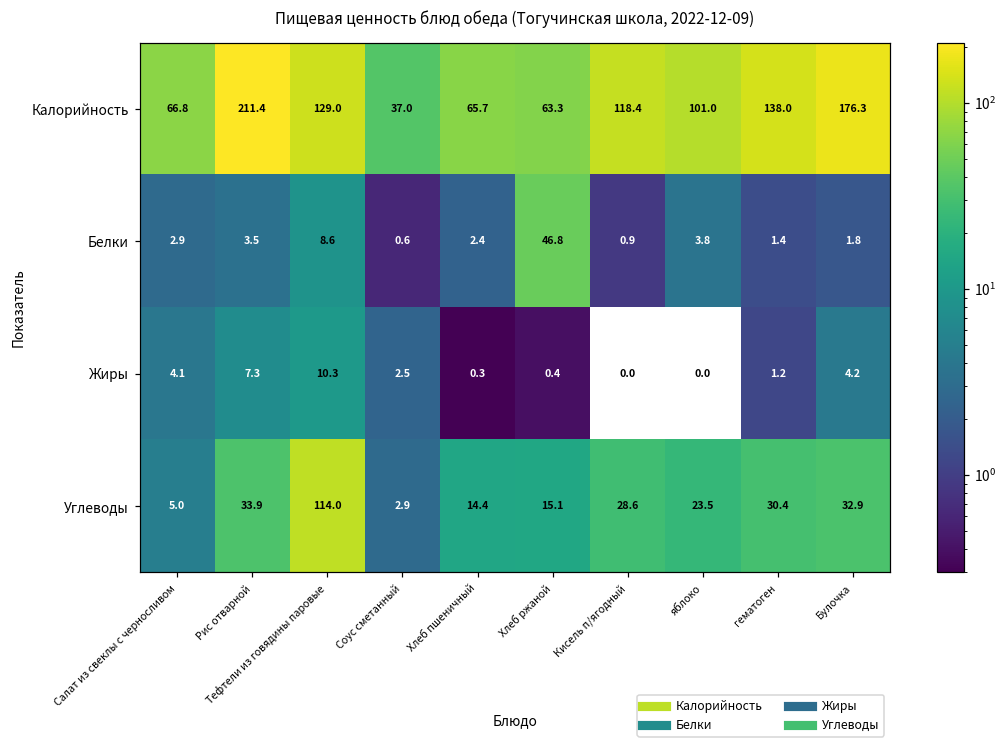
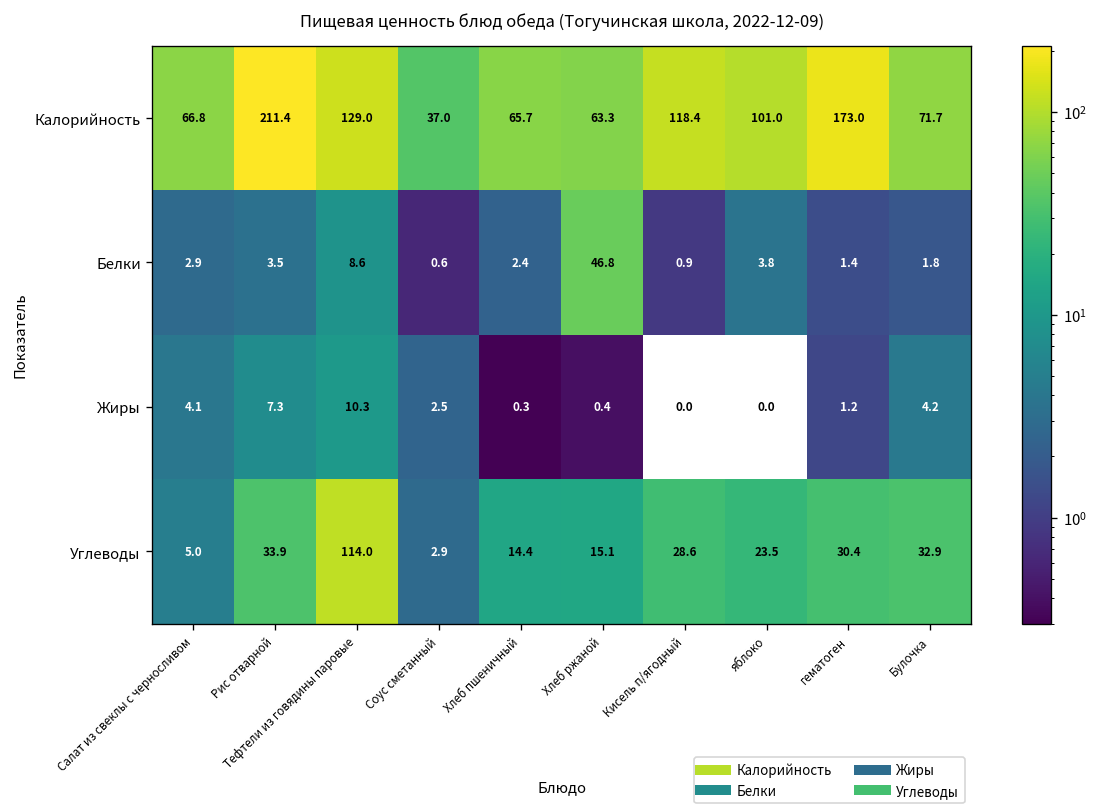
Калорийность, гематоген: 138.0 -> 173.0
Калорийность, Булочка: 176.3 -> 71.7
